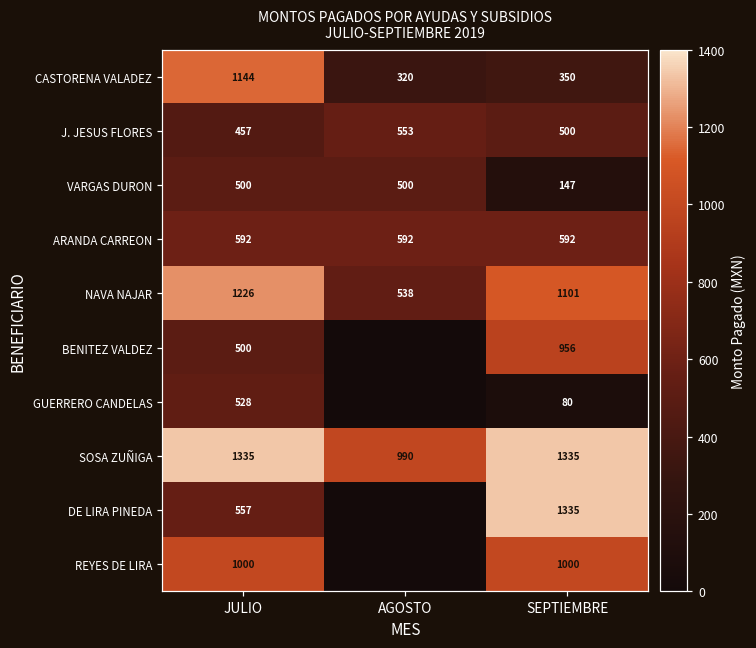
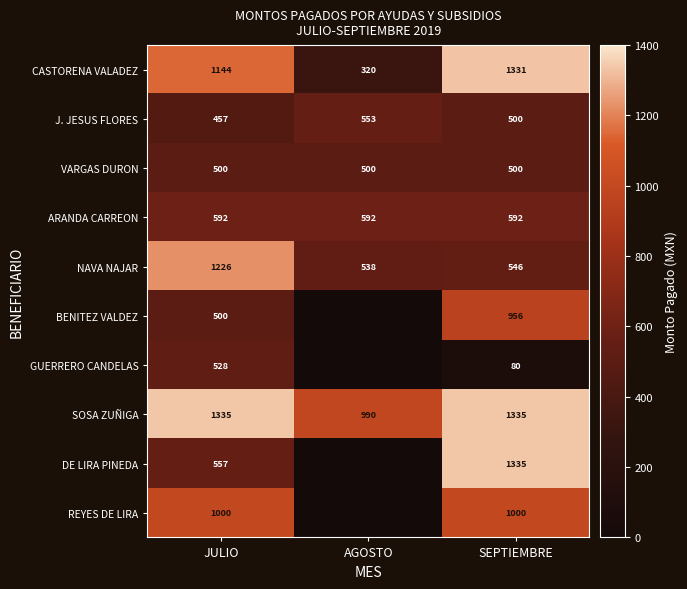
CASTORENA VALADEZ, SEPTIEMBRE: 350 -> 1331
VARGAS DURON, SEPTIEMBRE: 147 -> 500
NAVA NAJAR, SEPTIEMBRE: 1101 -> 546
